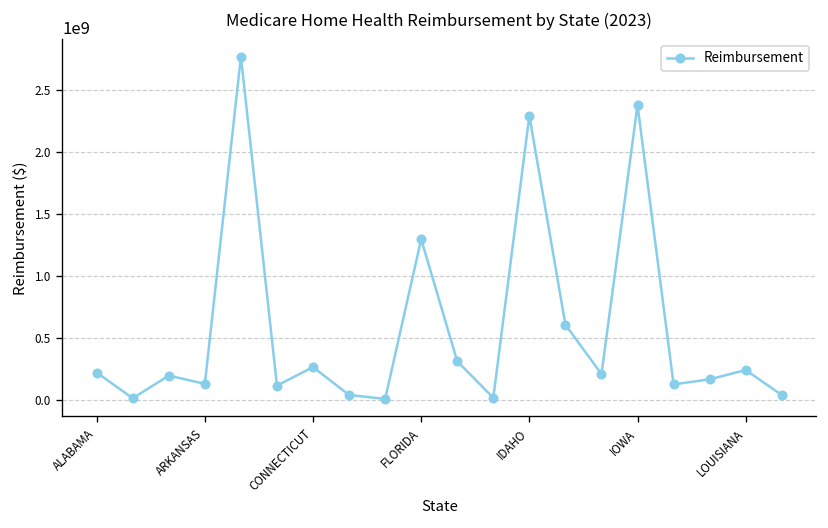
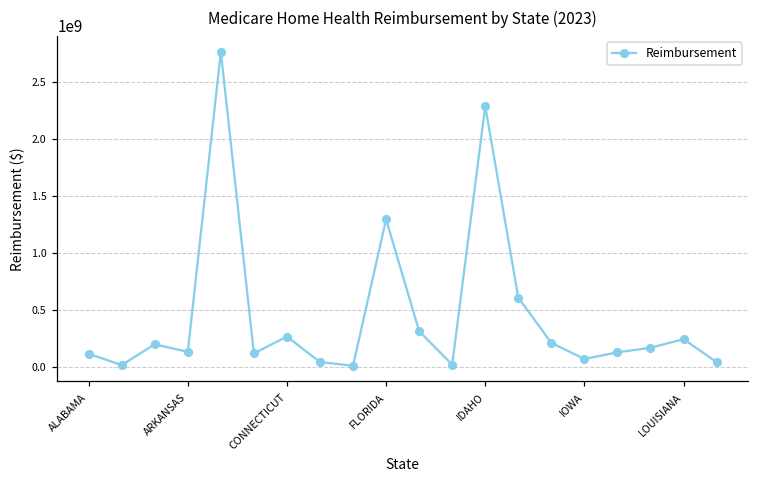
ALABAMA: 220000000 -> 120000000
IOWA: 2380000000 -> 70000000
